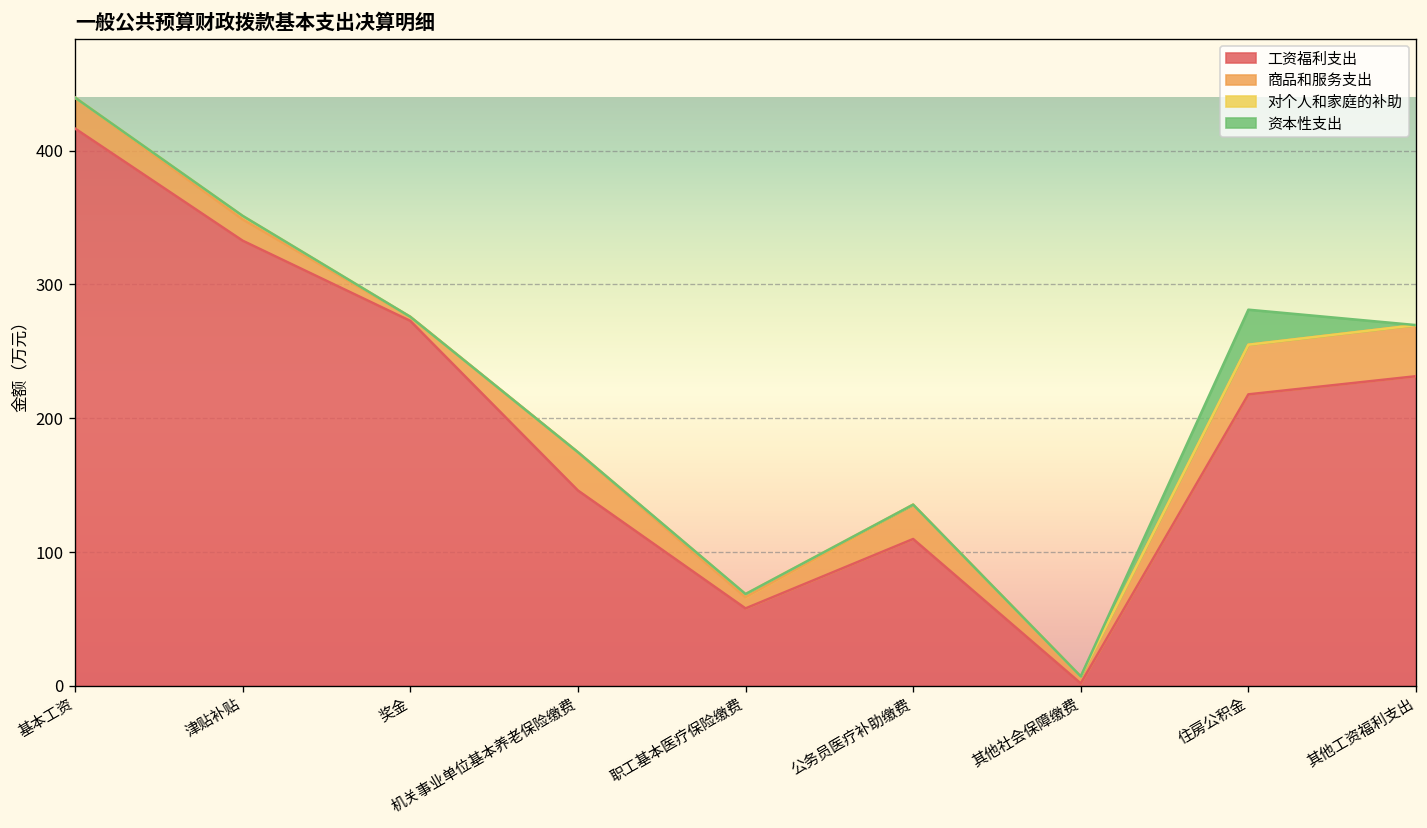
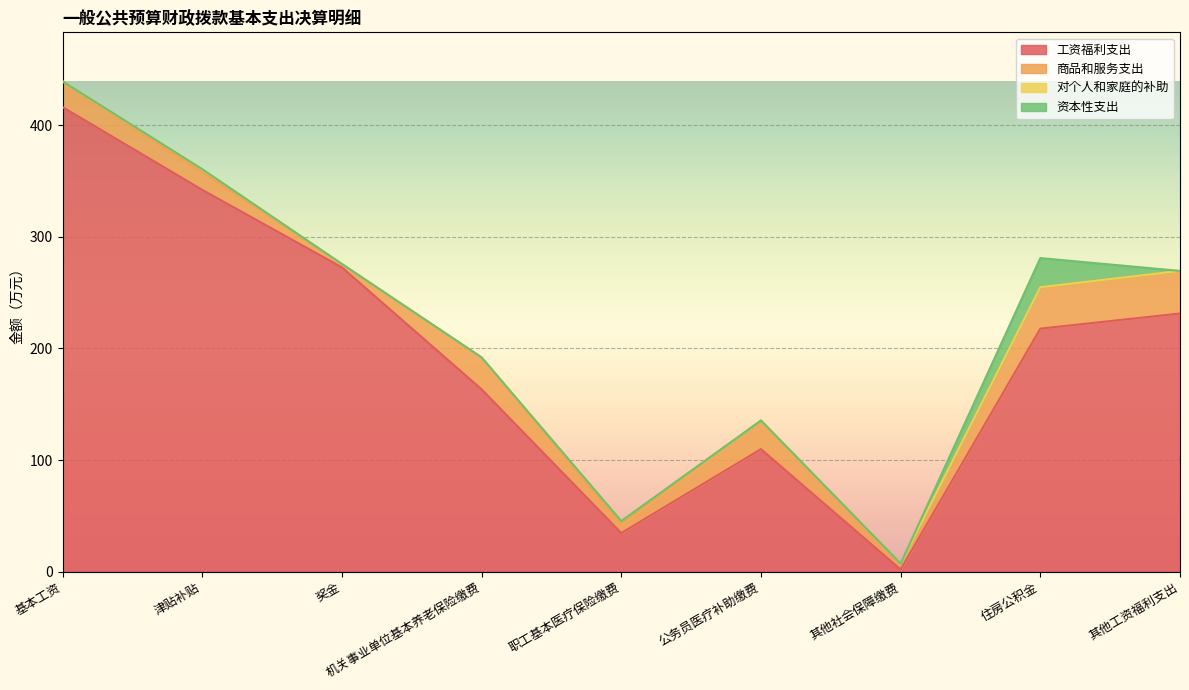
工资福利支出, 津贴补贴: 333 -> 342
工资福利支出, 机关事业单位基本养老保险缴费: 146 -> 163
工资福利支出, 职工基本医疗保险缴费: 58 -> 34
